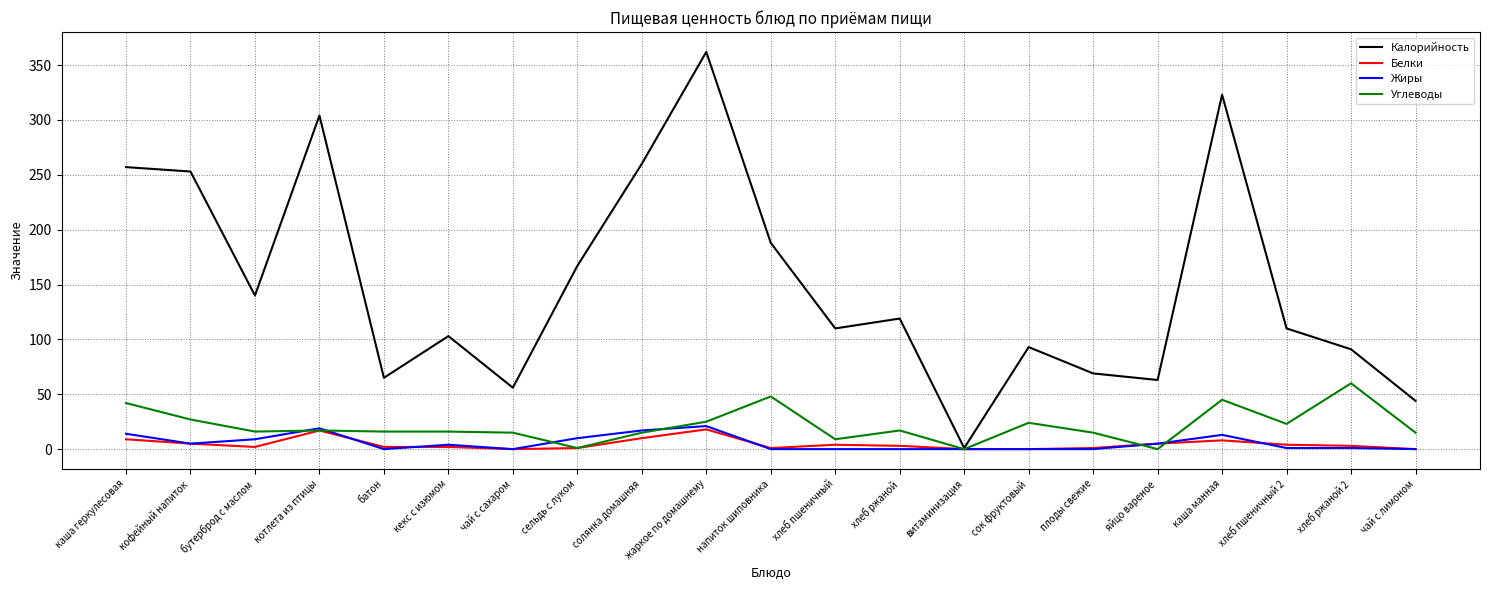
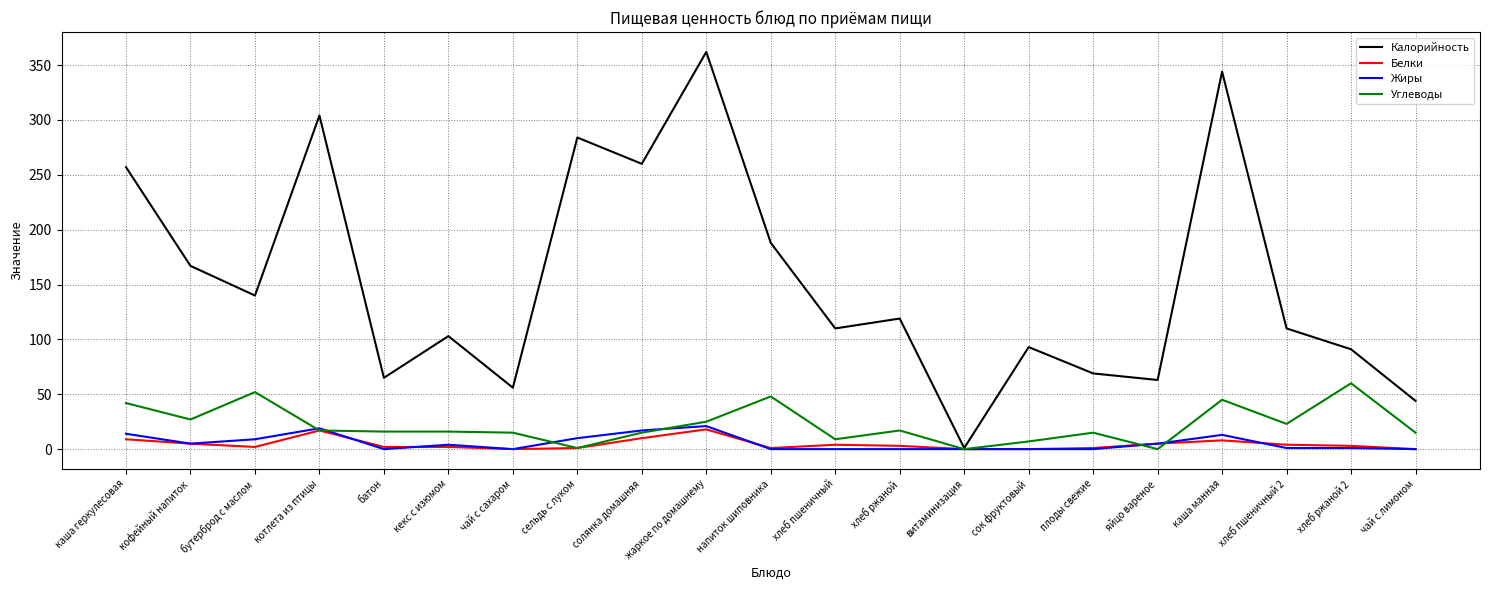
Калорийность, кофейный напиток: 253 -> 167
Углеводы, бутерброд с маслом: 16 -> 52
Калорийность, сельдь с луком: 167 -> 284
Углеводы, сок фруктовый: 24 -> 7
Калорийность, каша манная: 323 -> 344
